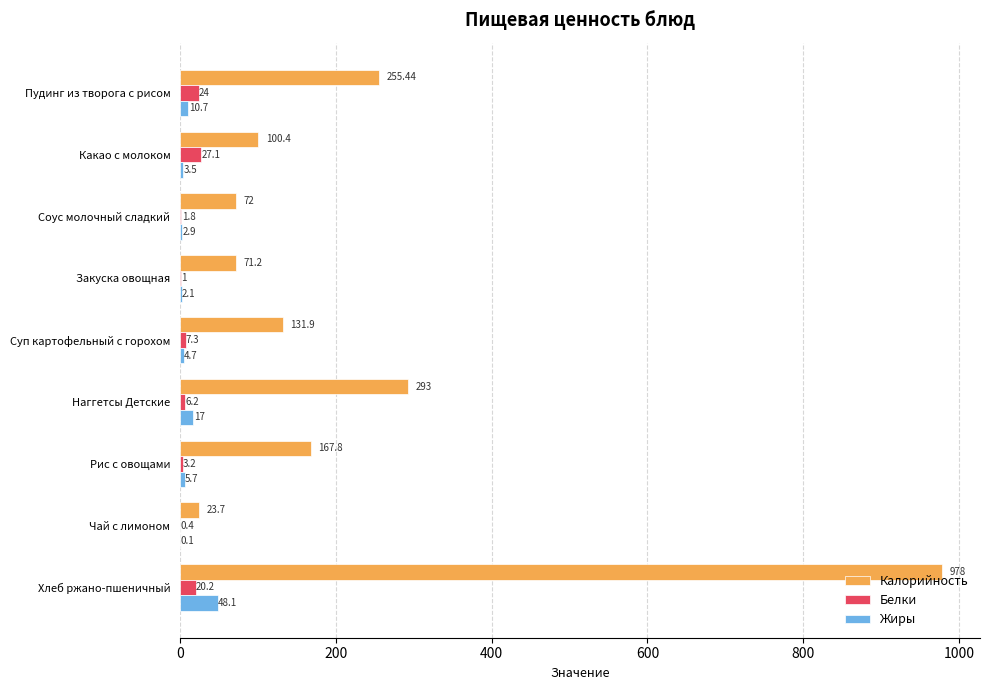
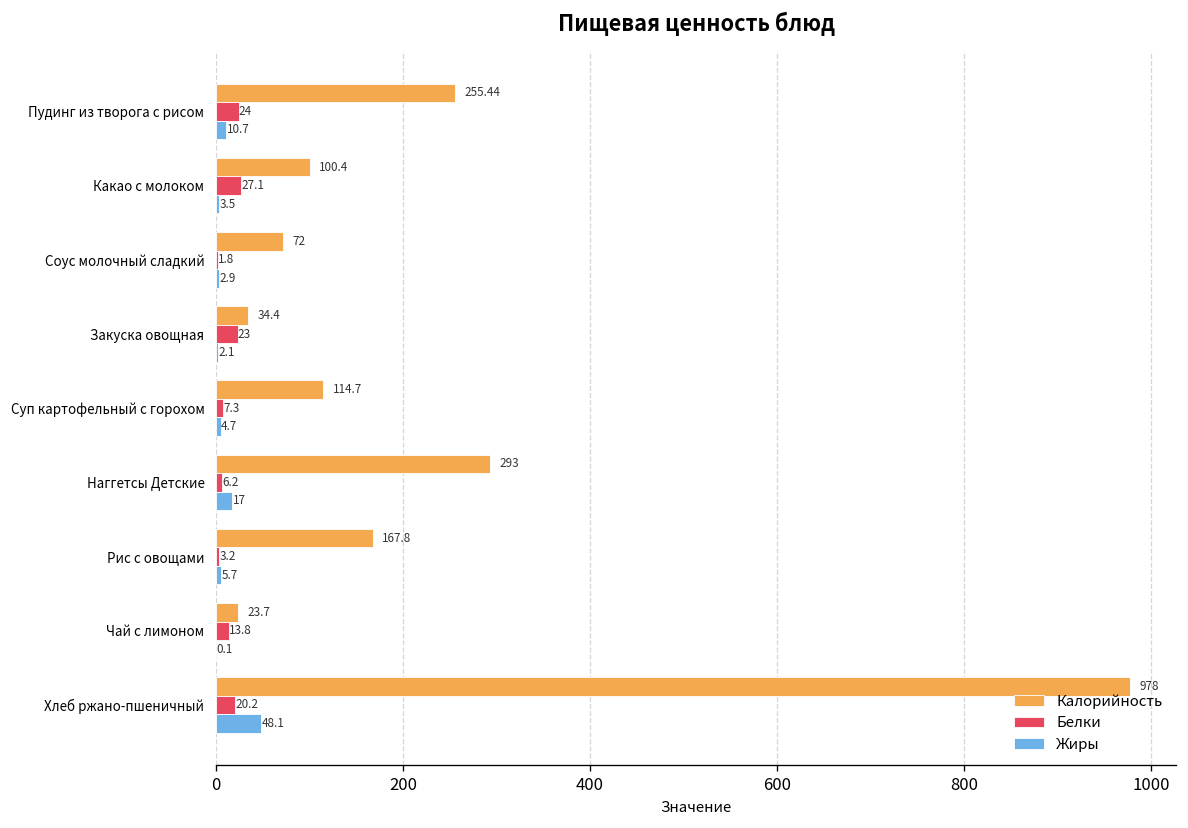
Калорийность, Закуска овощная: 71.2 -> 34.4
Белки, Закуска овощная: 1 -> 23
Калорийность, Суп картофельный с горохом: 131.9 -> 114.7
Белки, Чай с лимоном: 0.4 -> 13.8
